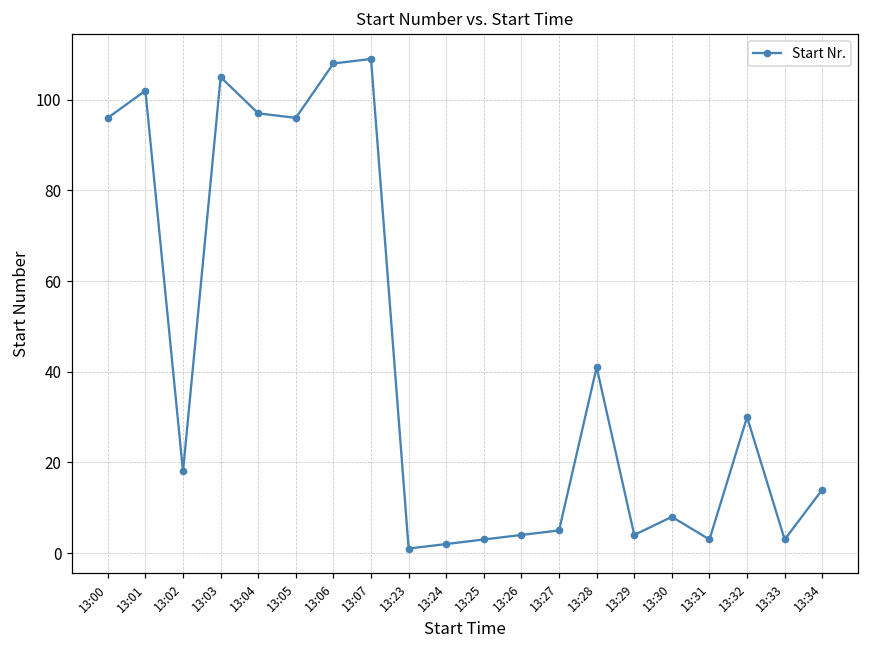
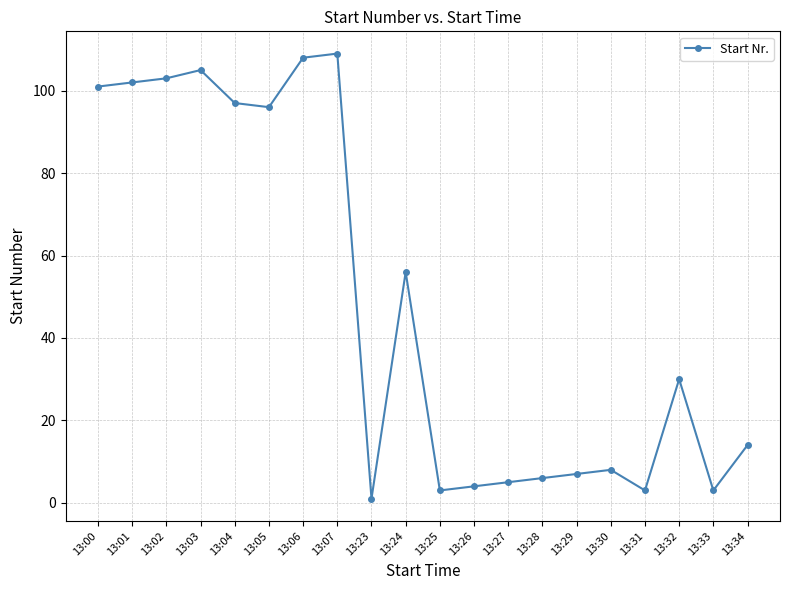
13:00: 96 -> 101
13:02: 18 -> 103
13:24: 2 -> 56
13:28: 41 -> 6
13:29: 4 -> 7
